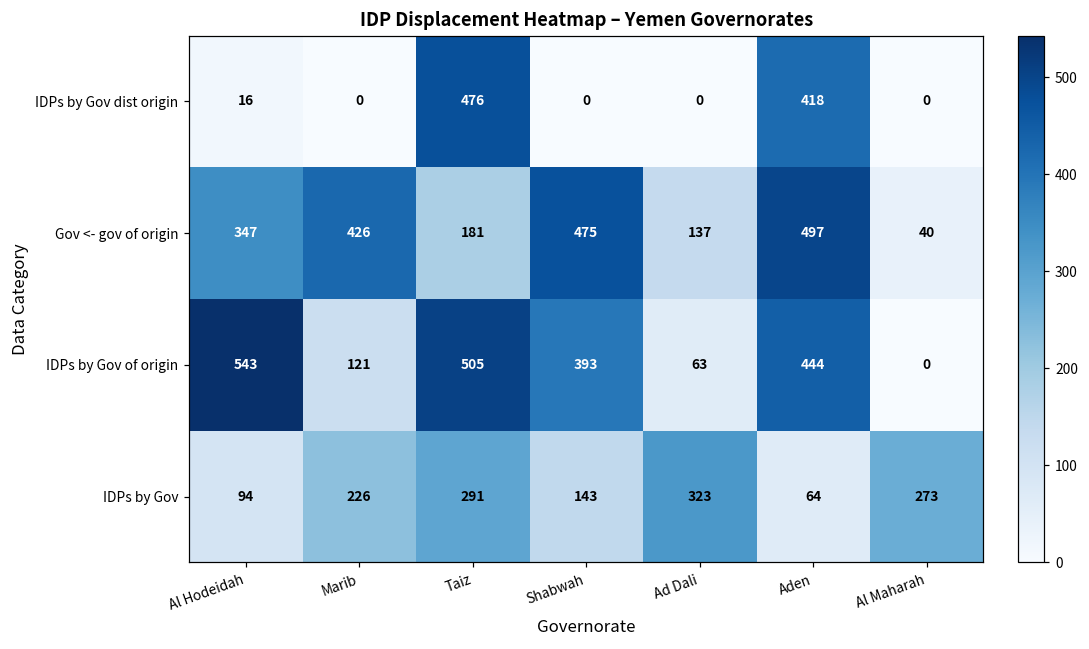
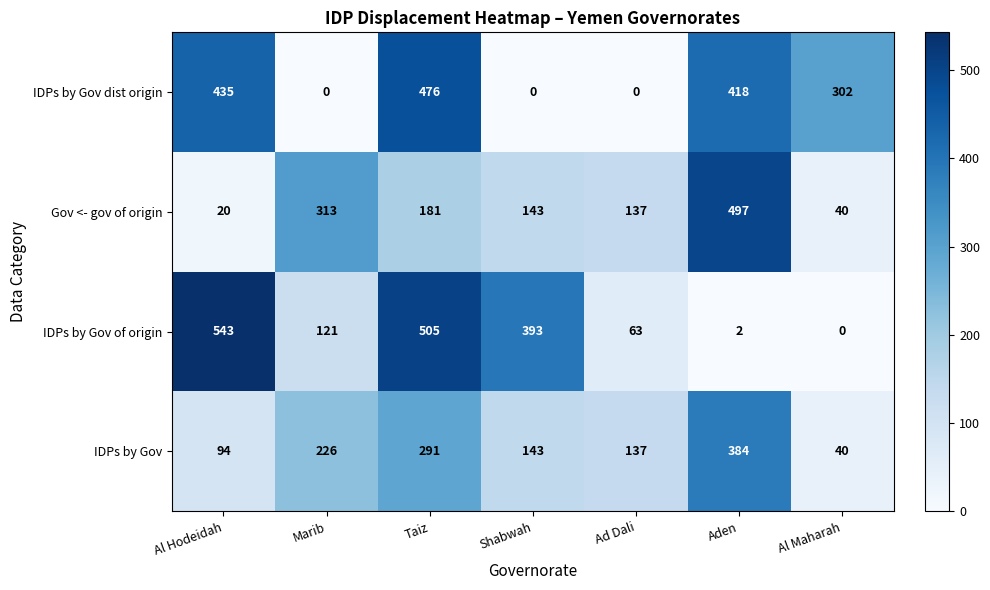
IDPs by Gov dist origin, Al Hodeidah: 16 -> 435
IDPs by Gov dist origin, Al Maharah: 0 -> 302
Gov <- gov of origin, Al Hodeidah: 347 -> 20
Gov <- gov of origin, Marib: 426 -> 313
Gov <- gov of origin, Shabwah: 475 -> 143
IDPs by Gov of origin, Aden: 444 -> 2
IDPs by Gov, Ad Dali: 323 -> 137
IDPs by Gov, Aden: 64 -> 384
IDPs by Gov, Al Maharah: 273 -> 40
